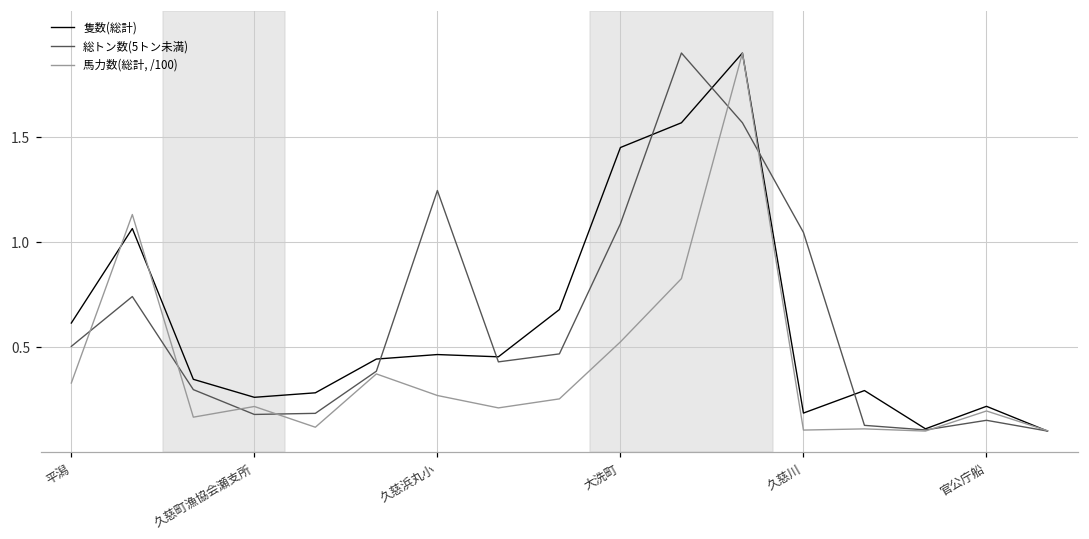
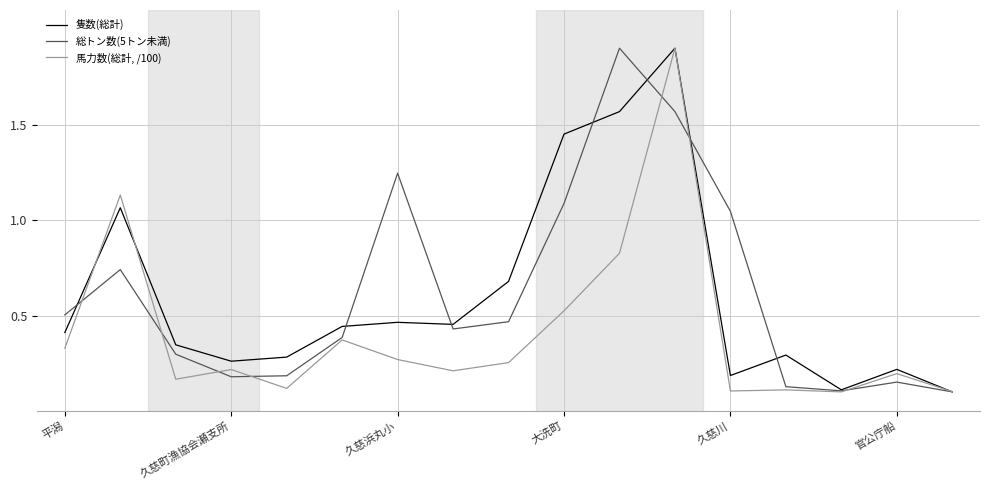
隻数(総計), 平潟: 0.61 -> 0.41
